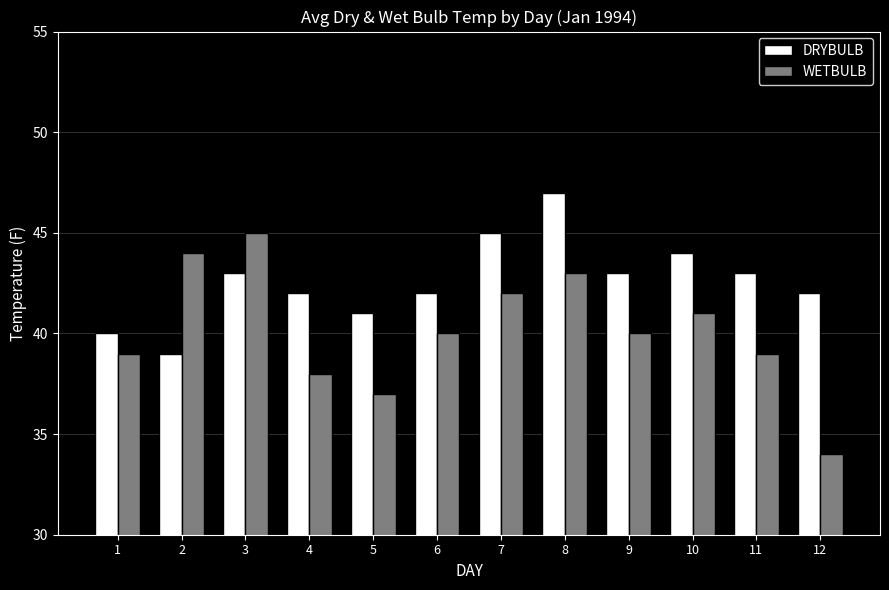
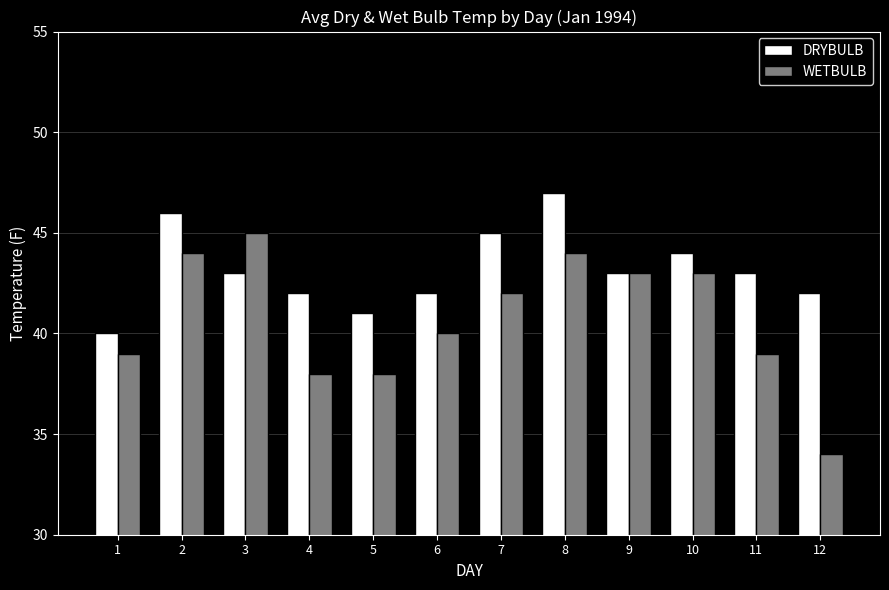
DRYBULB, 2: 39 -> 46
WETBULB, 5: 37 -> 38
WETBULB, 8: 43 -> 44
WETBULB, 9: 40 -> 43
WETBULB, 10: 41 -> 43
